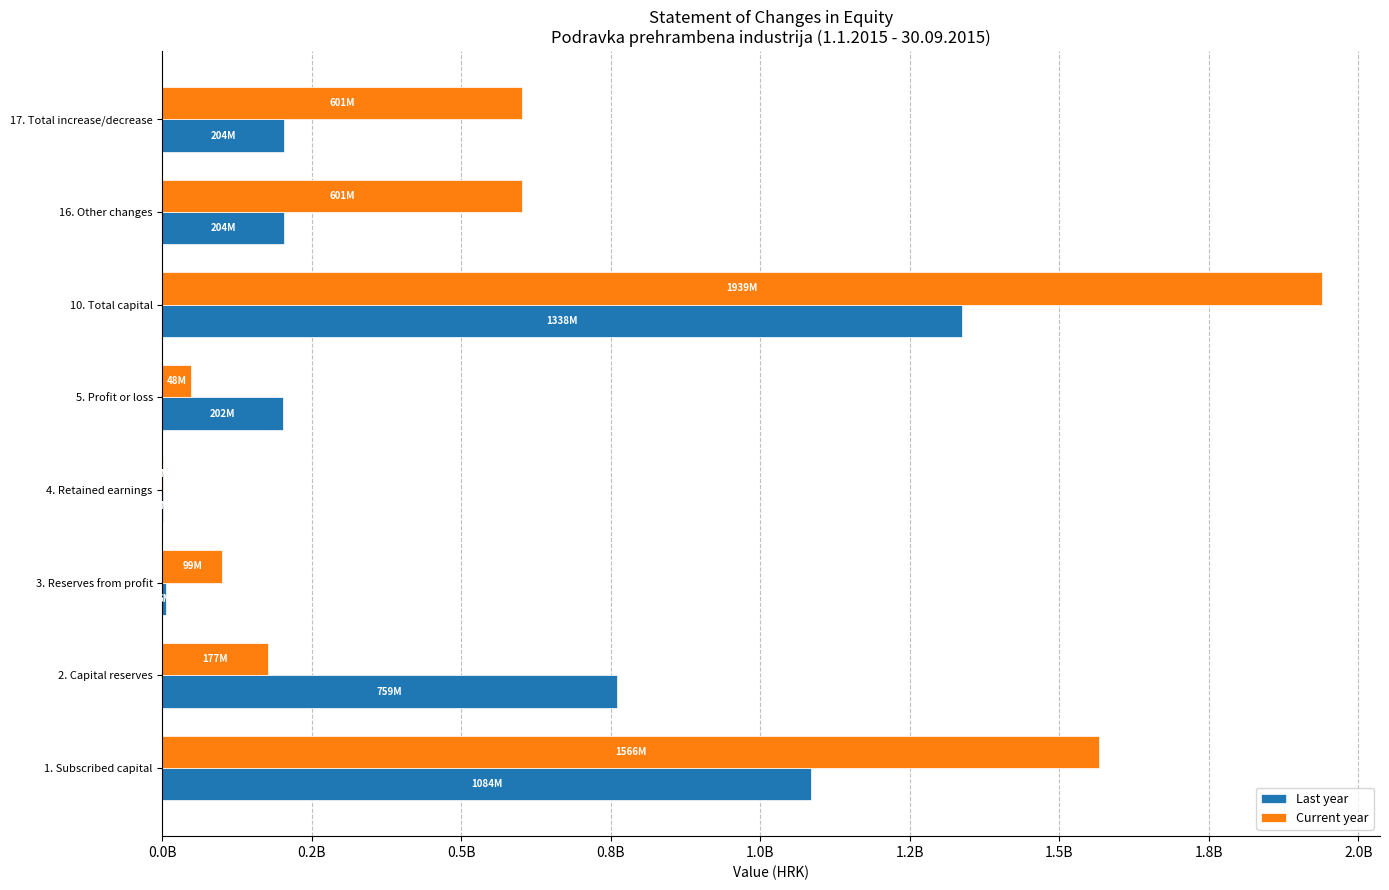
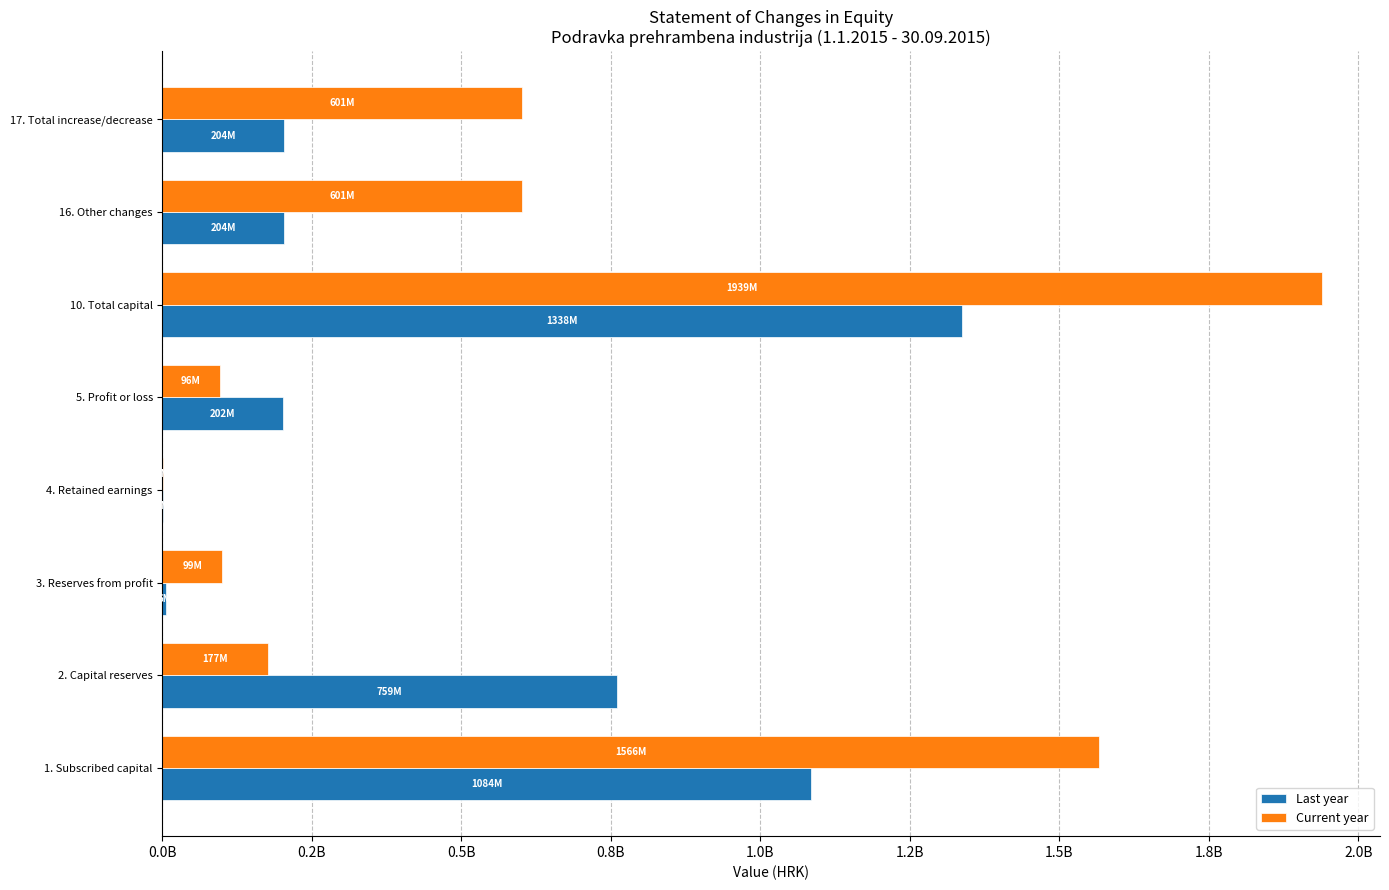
Current year, 5. Profit or loss: 48M -> 96M
